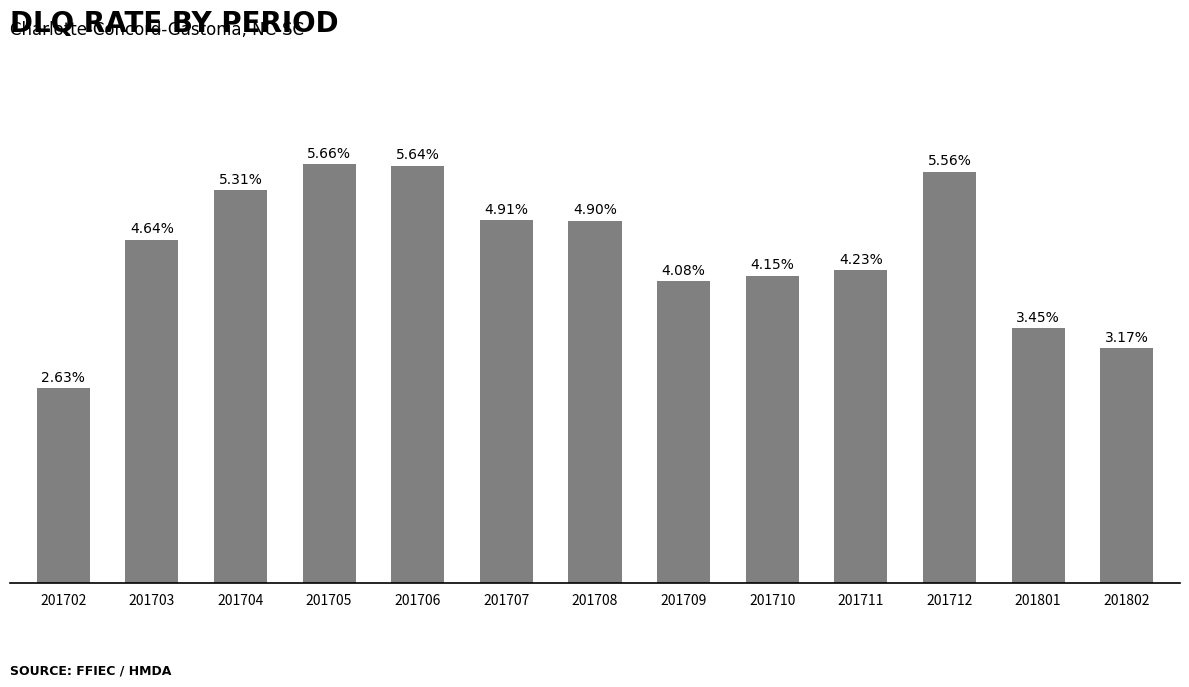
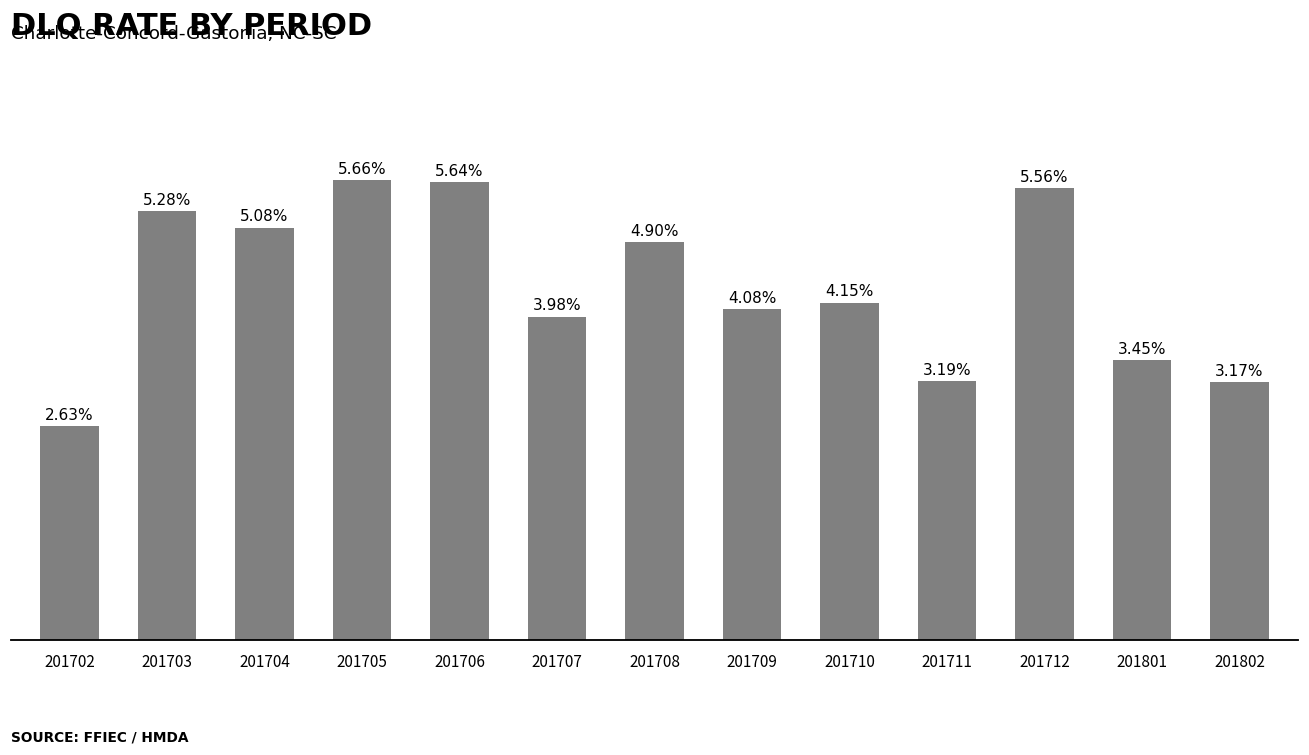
201703: 4.64% -> 5.28%
201704: 5.31% -> 5.08%
201707: 4.91% -> 3.98%
201711: 4.23% -> 3.19%
